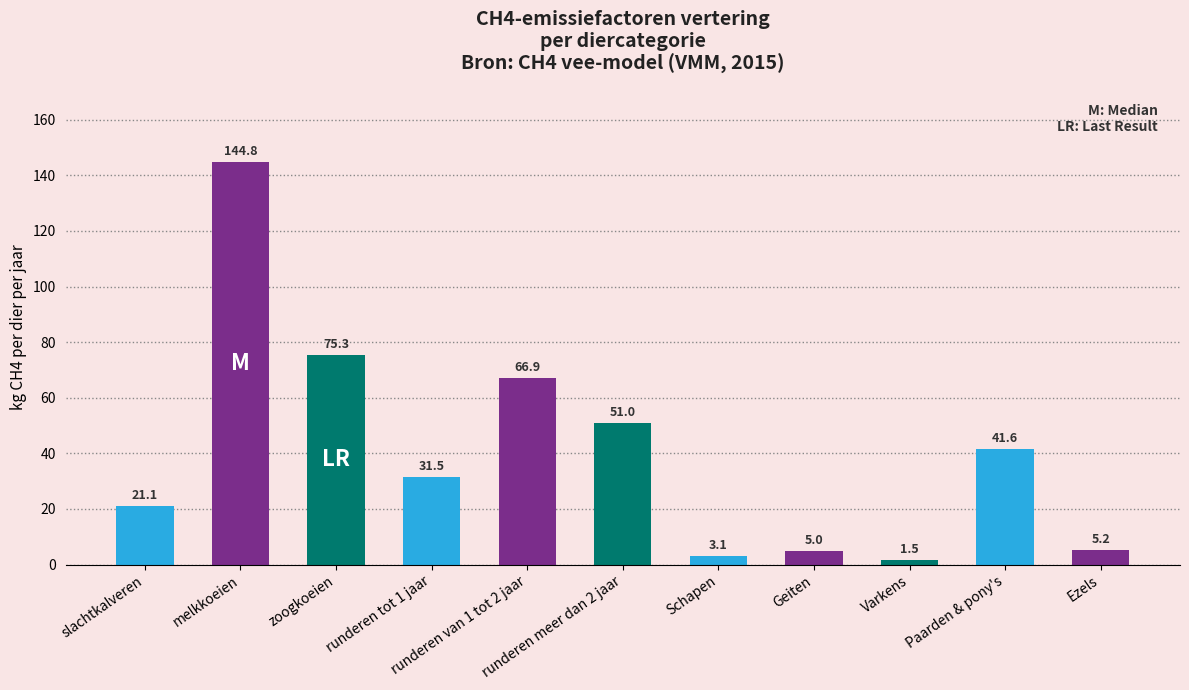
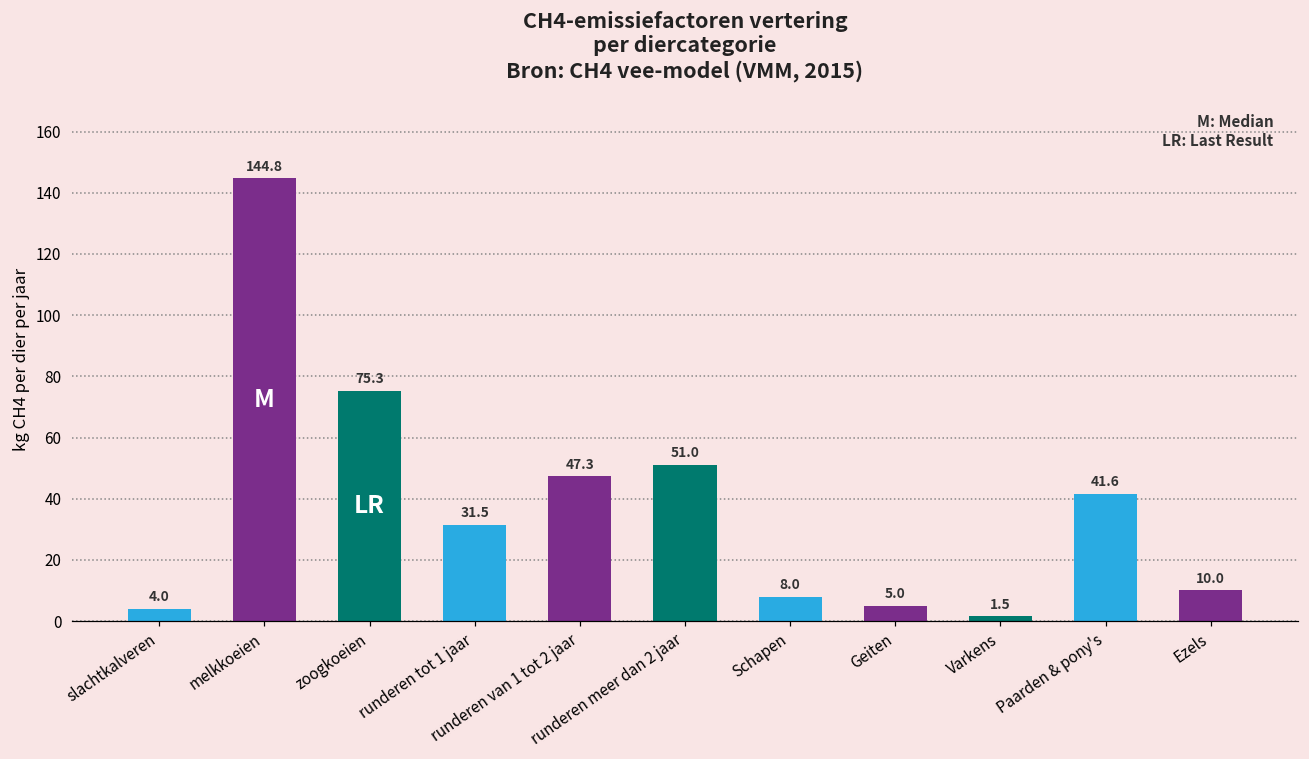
slachtkalveren: 21.1 -> 4.0
runderen van 1 tot 2 jaar: 66.9 -> 47.3
Schapen: 3.1 -> 8.0
Ezels: 5.2 -> 10.0
